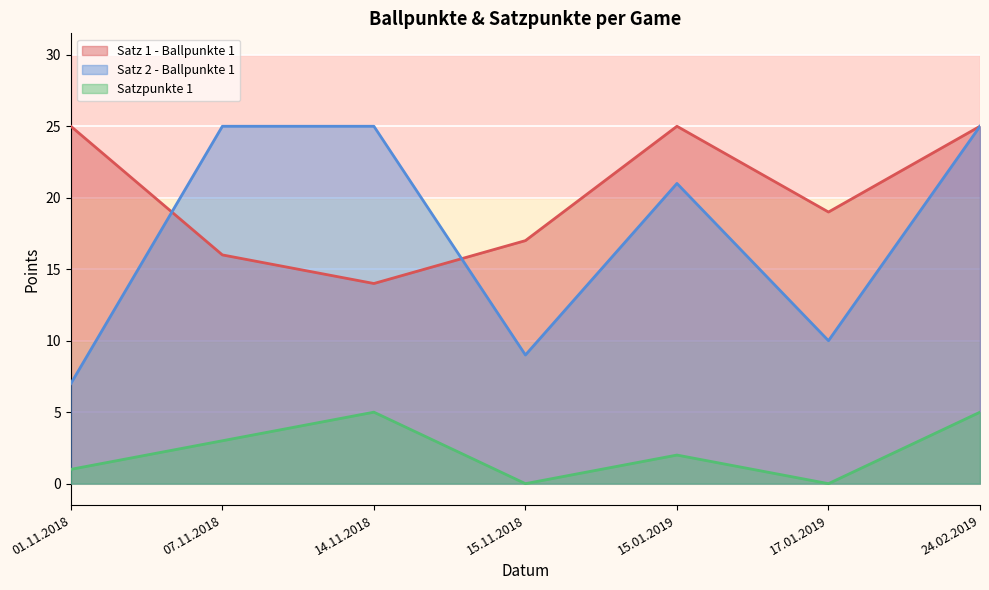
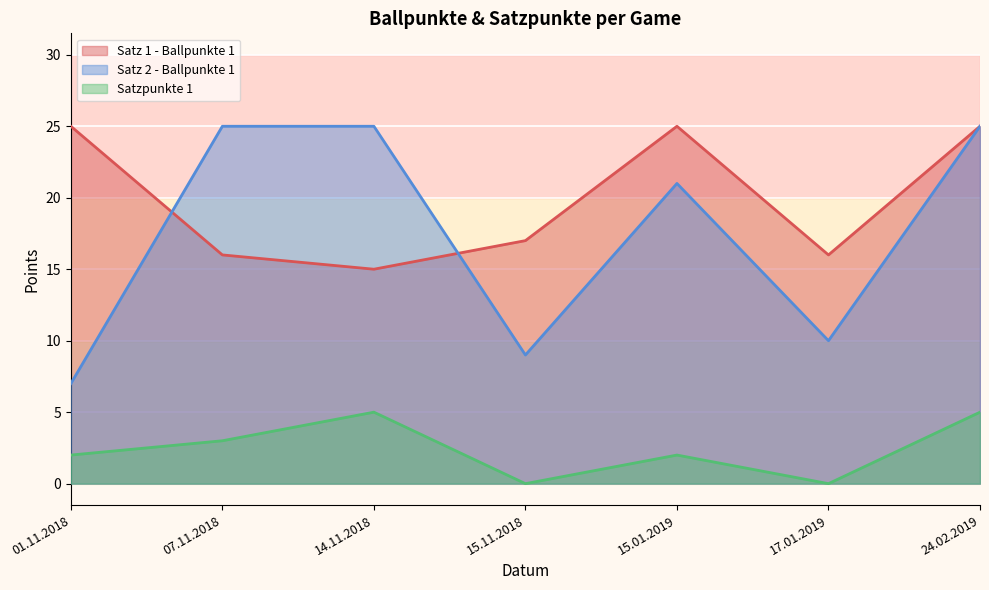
Satzpunkte 1, 01.11.2018: 1 -> 2
Satz 1 - Ballpunkte 1, 14.11.2018: 14 -> 15
Satz 1 - Ballpunkte 1, 17.01.2019: 19 -> 16
